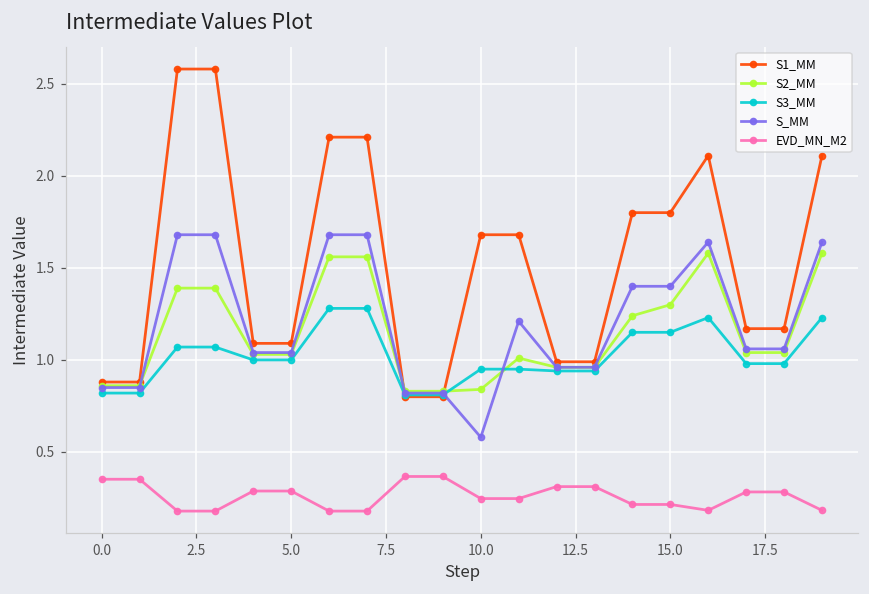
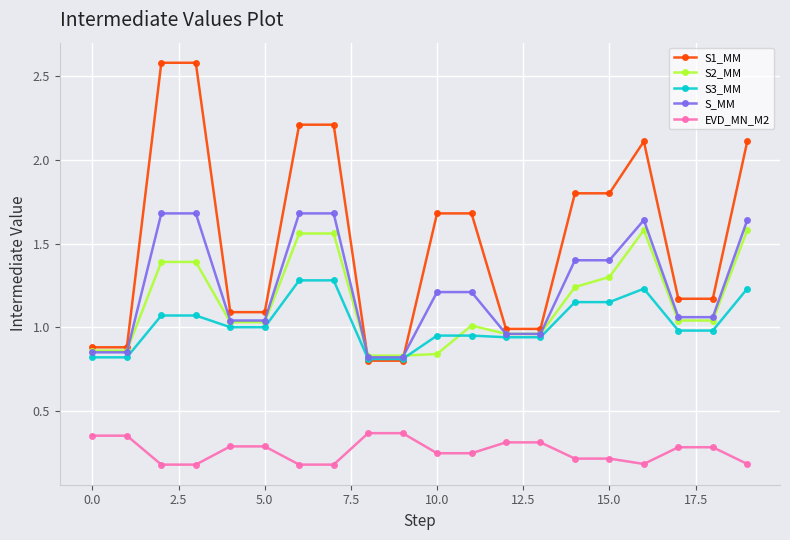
S_MM, 10.0: 0.58 -> 1.21
